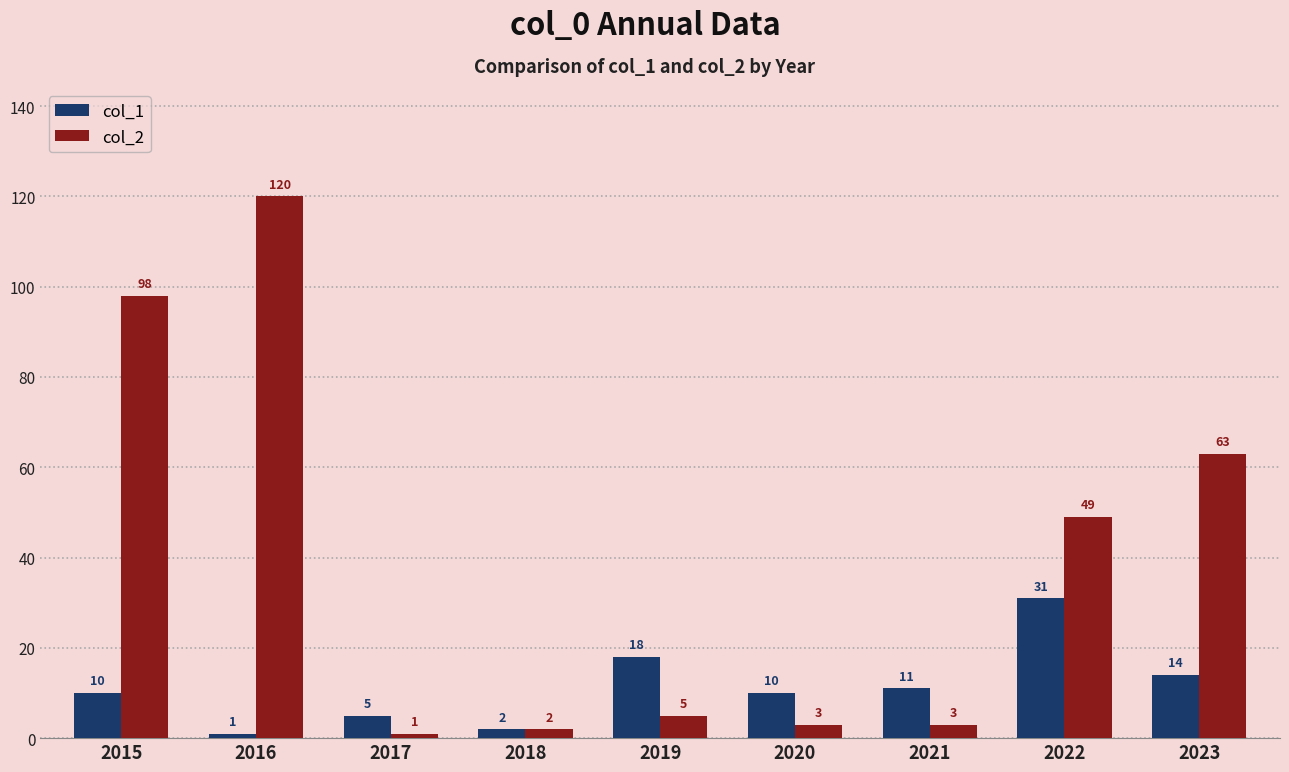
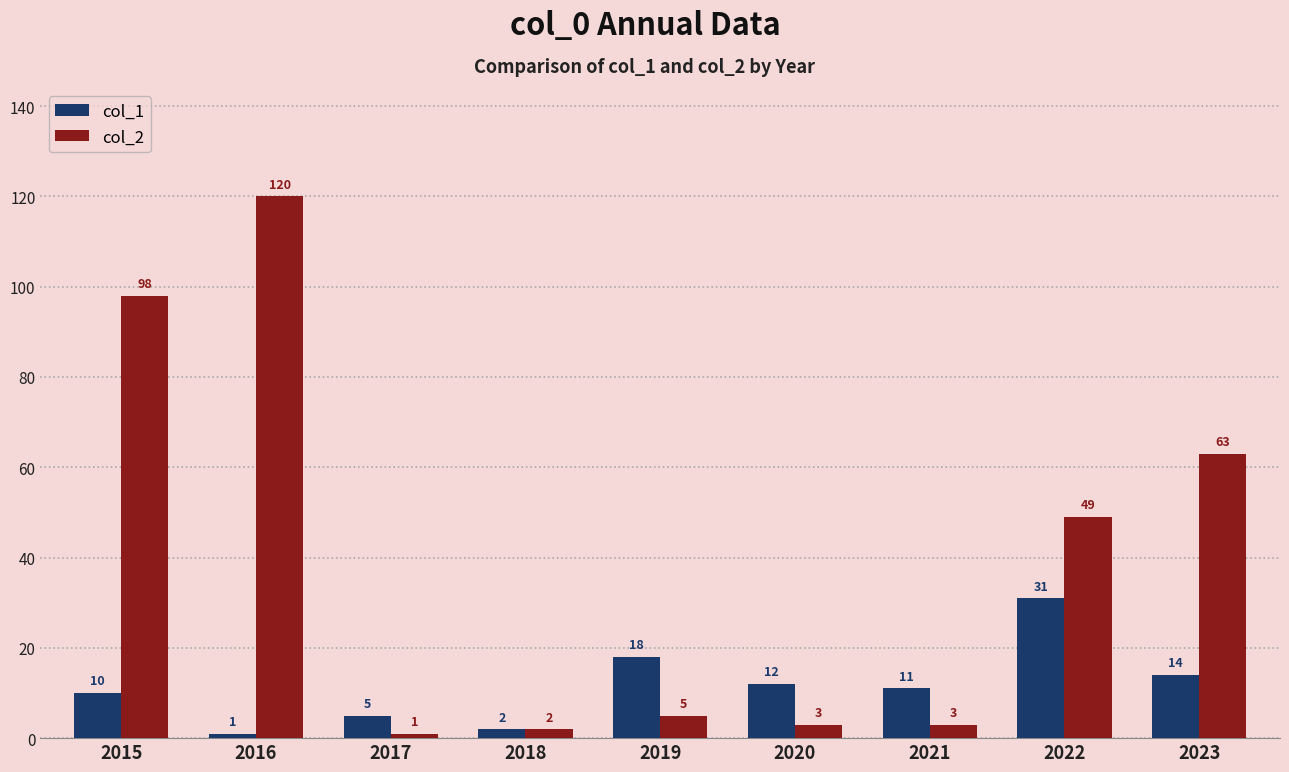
col_1, 2020: 10 -> 12
